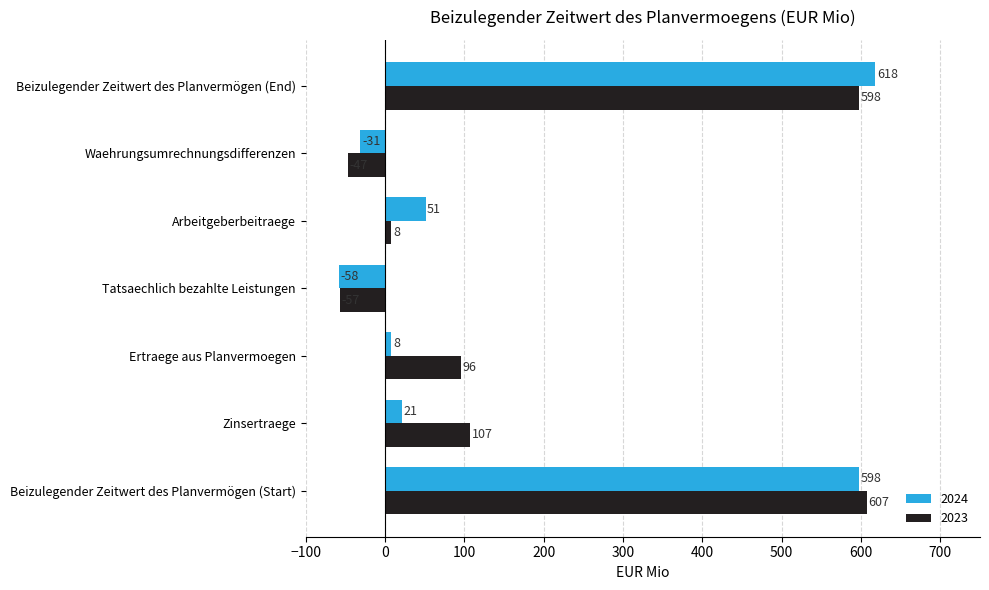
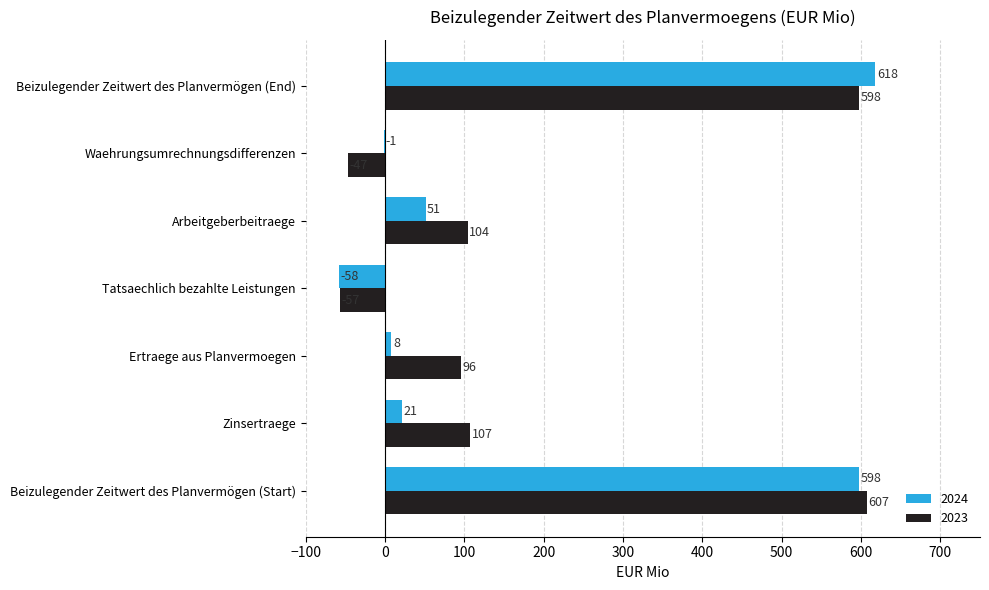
2024, Waehrungsumrechnungsdifferenzen: -31 -> -1
2023, Arbeitgeberbeitraege: 8 -> 104
